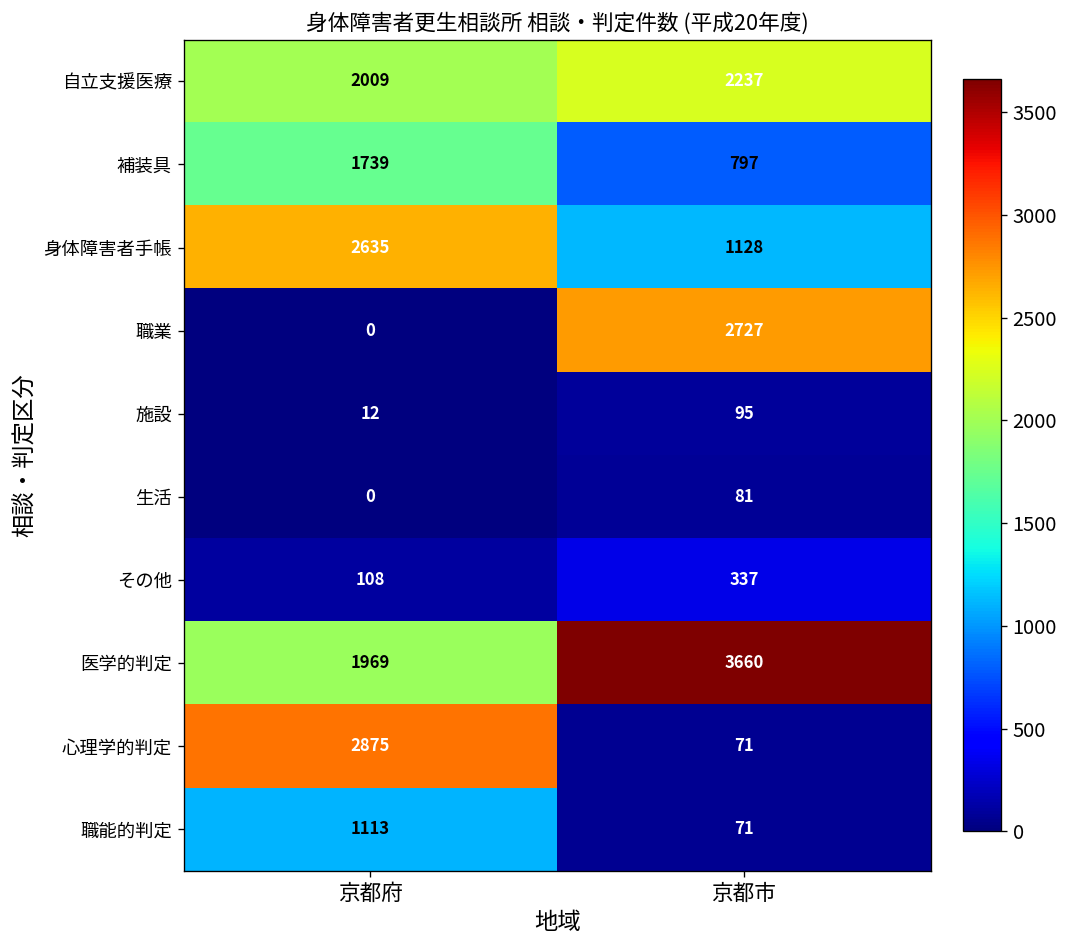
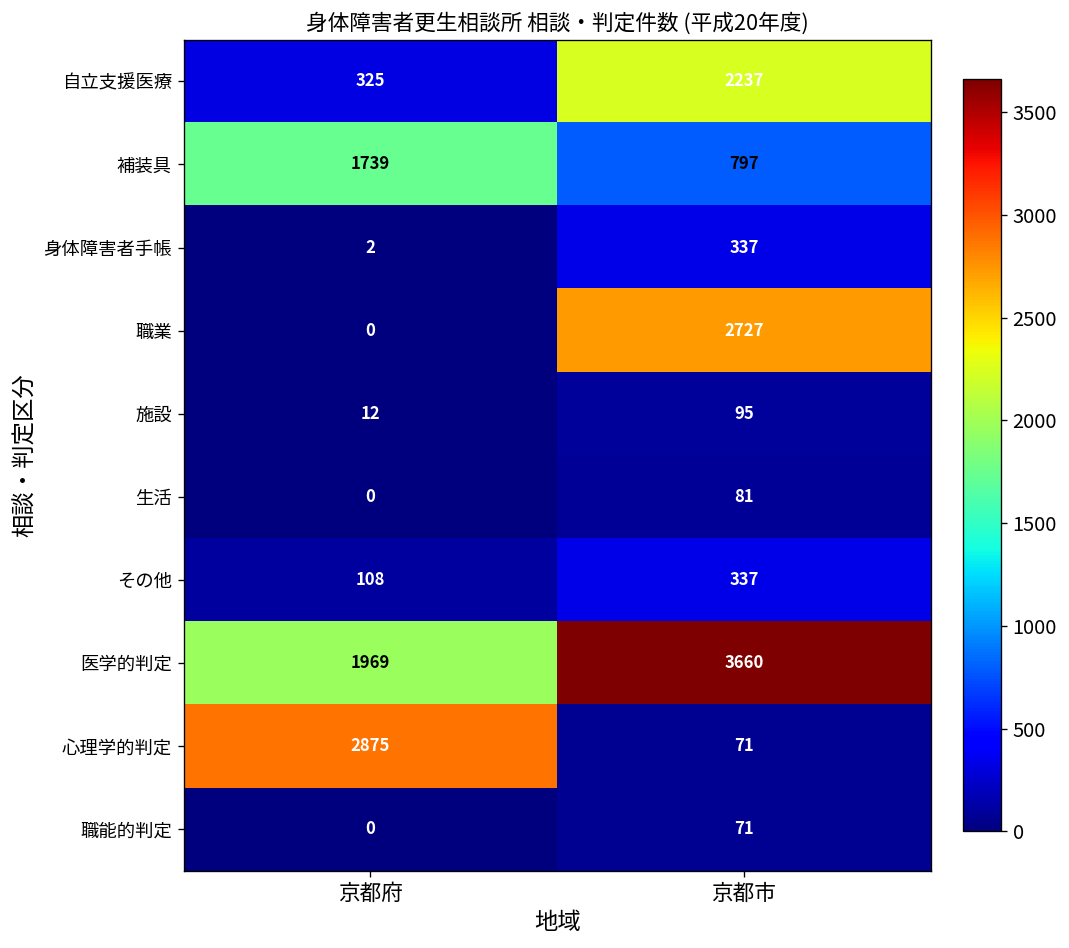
自立支援医療, 京都府: 2009 -> 325
身体障害者手帳, 京都府: 2635 -> 2
身体障害者手帳, 京都市: 1128 -> 337
職能的判定, 京都府: 1113 -> 0
